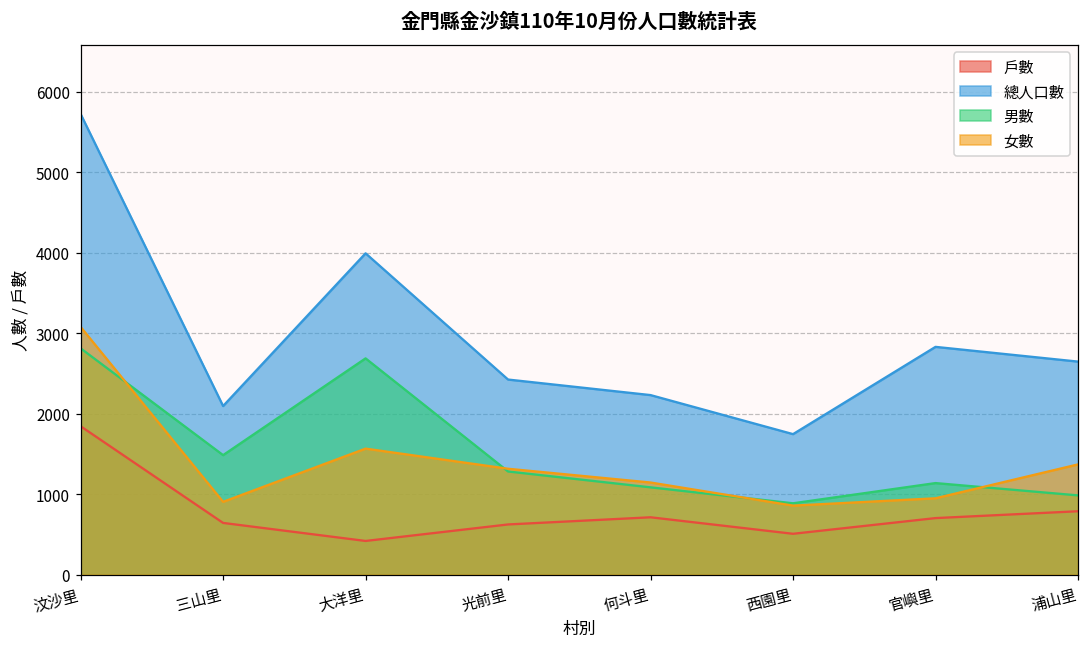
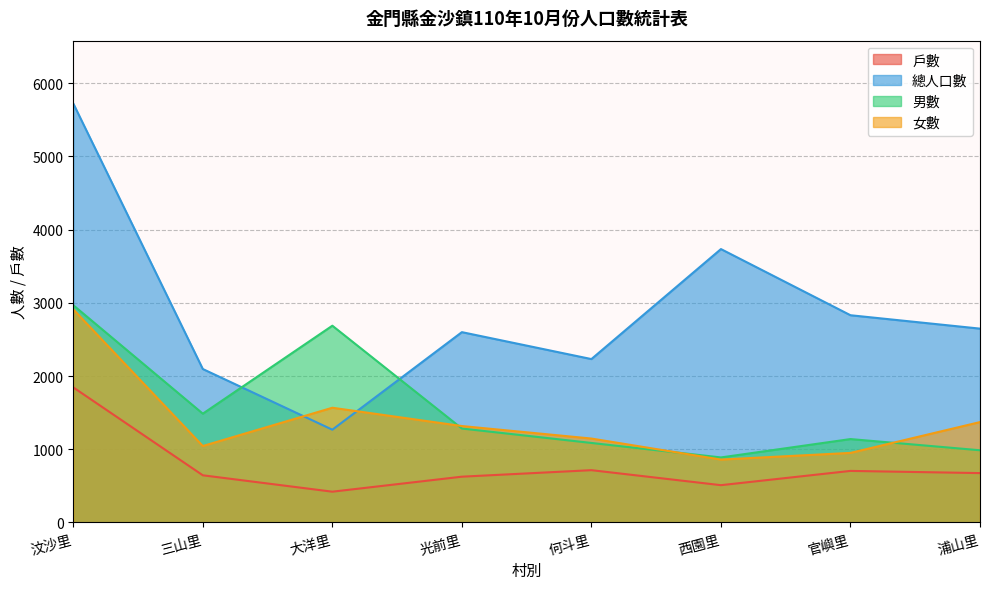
男數, 汶沙里: 2800 -> 3000
女數, 汶沙里: 3100 -> 2900
女數, 三山里: 900 -> 1000
總人口數, 大洋里: 4000 -> 1300
總人口數, 光前里: 2400 -> 2600
總人口數, 西園里: 1700 -> 3700
戶數, 浦山里: 800 -> 700
